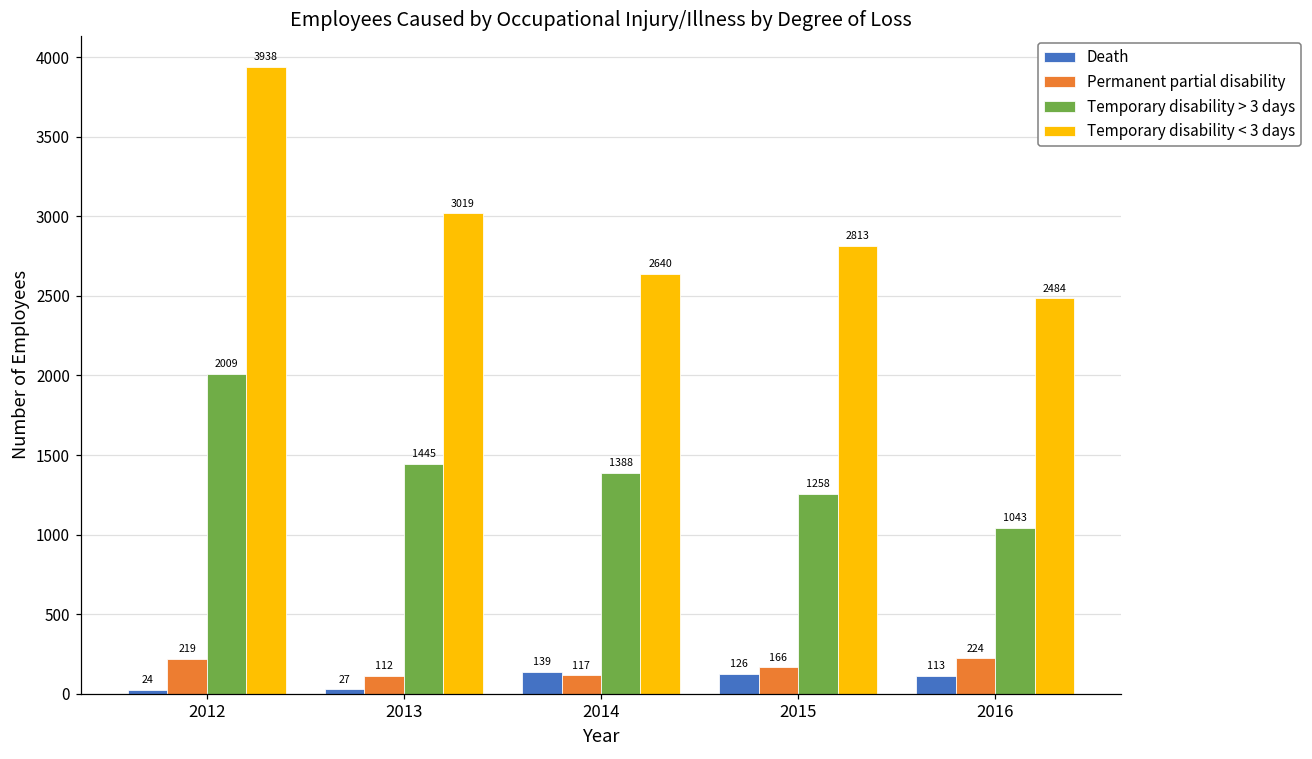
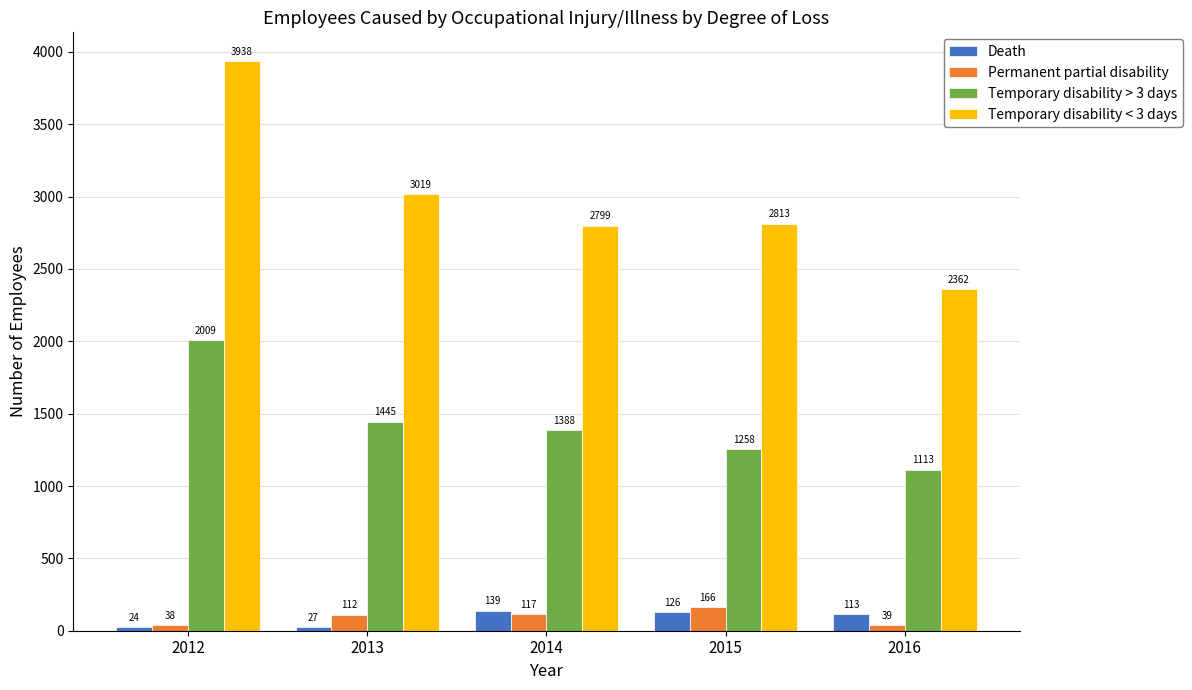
Permanent partial disability, 2012: 219 -> 38
Temporary disability < 3 days, 2014: 2640 -> 2799
Permanent partial disability, 2016: 224 -> 39
Temporary disability > 3 days, 2016: 1043 -> 1113
Temporary disability < 3 days, 2016: 2484 -> 2362
